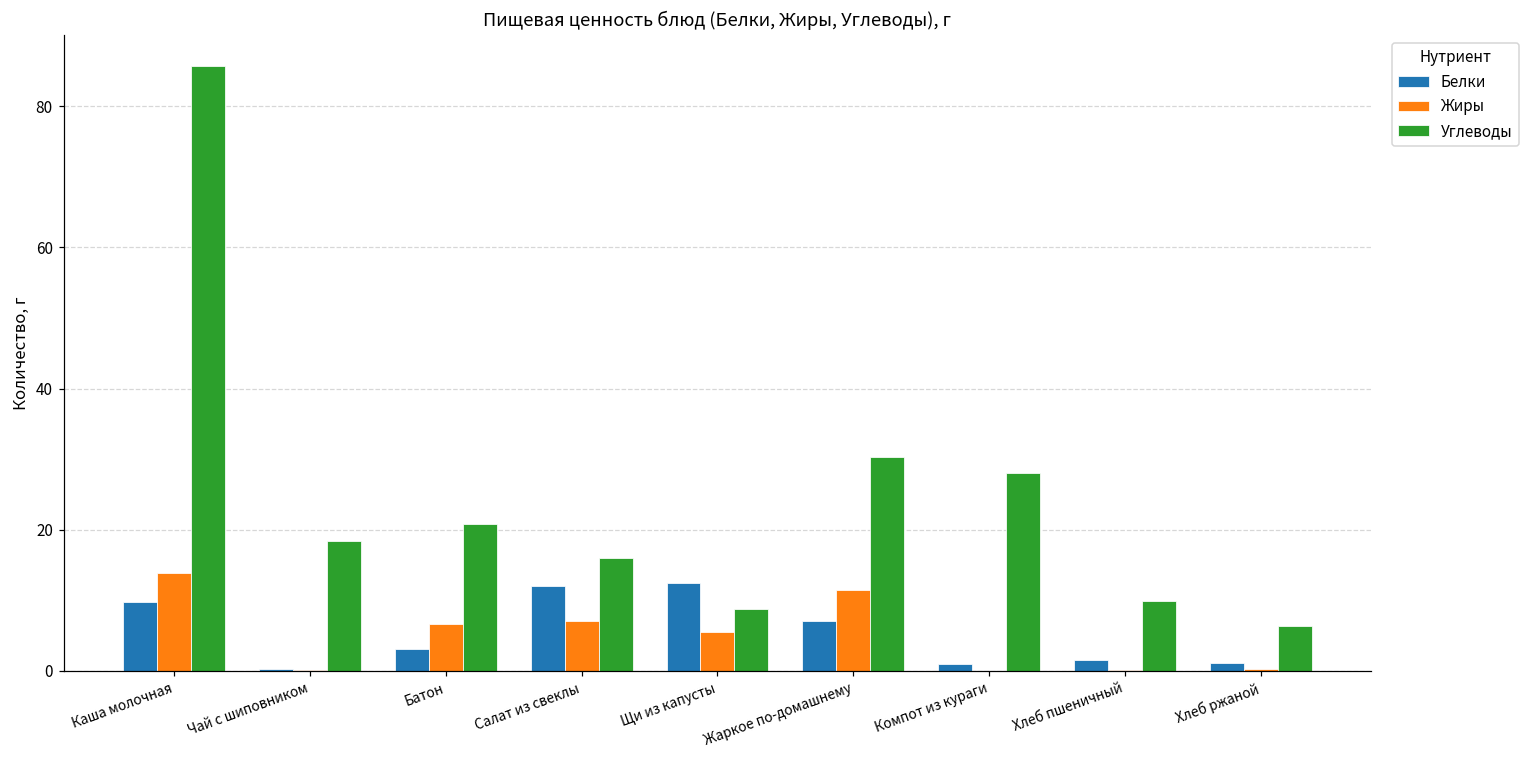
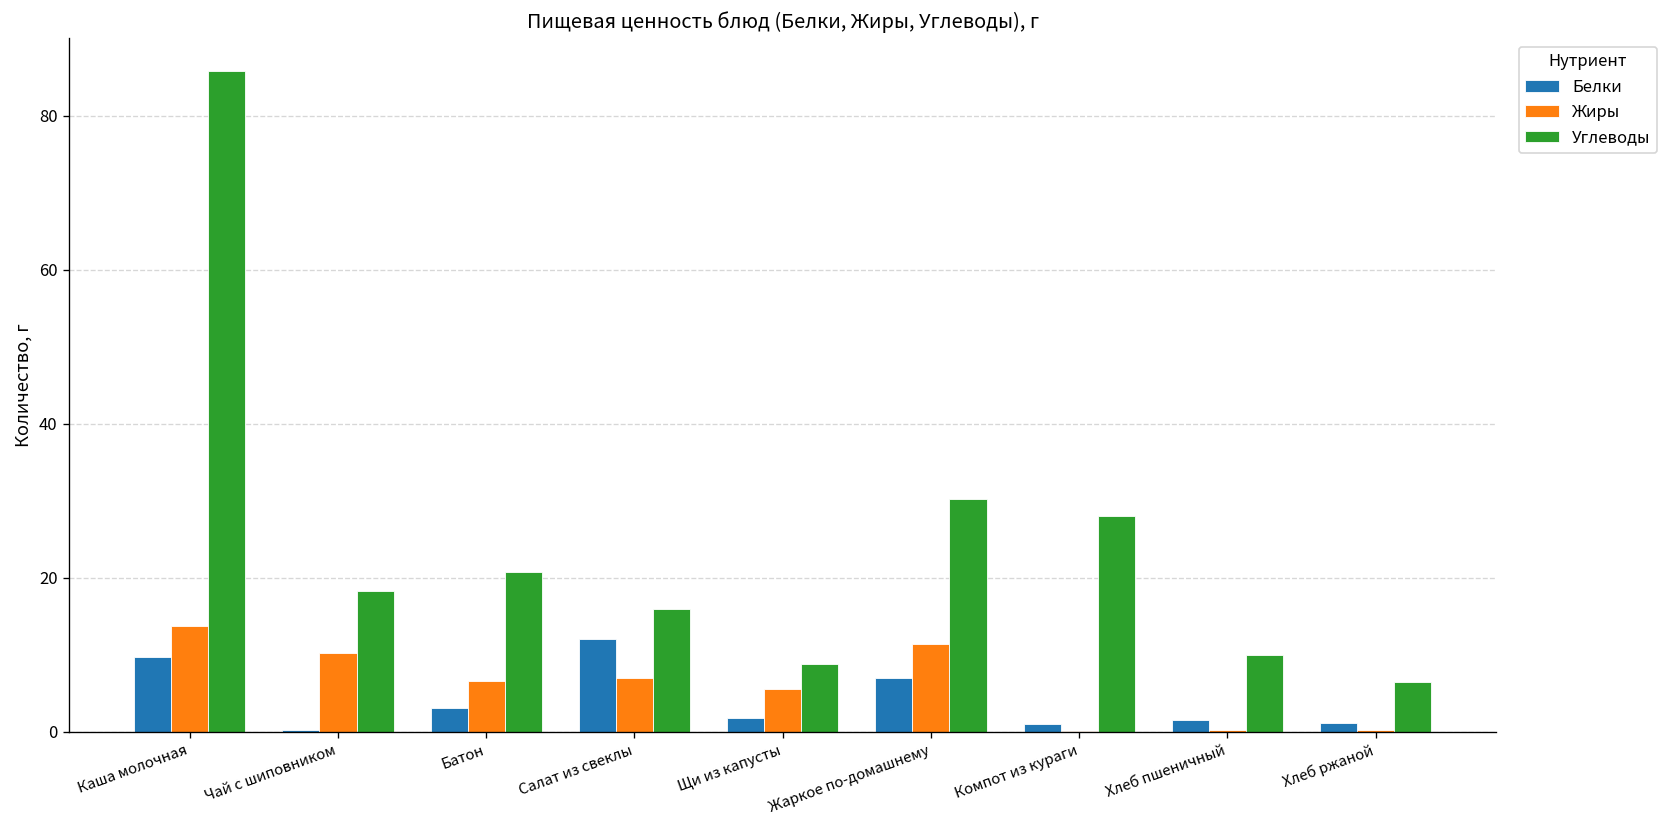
Жиры, Чай с шиповником: 0 -> 10
Белки, Щи из капусты: 12 -> 2
